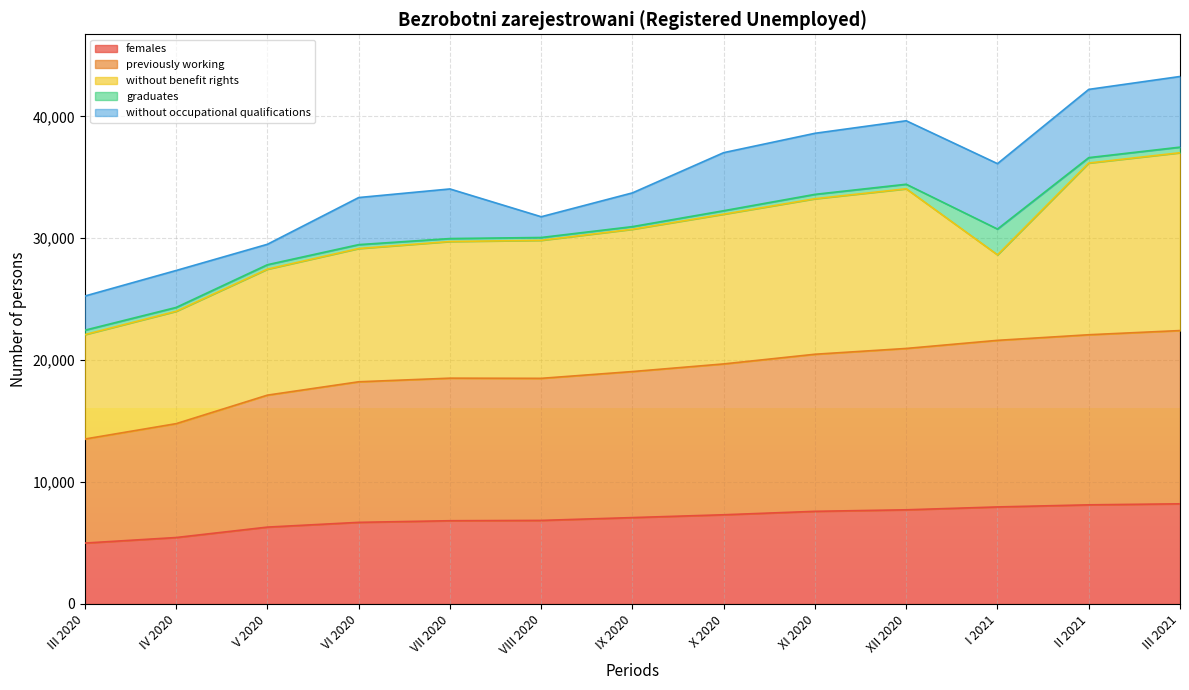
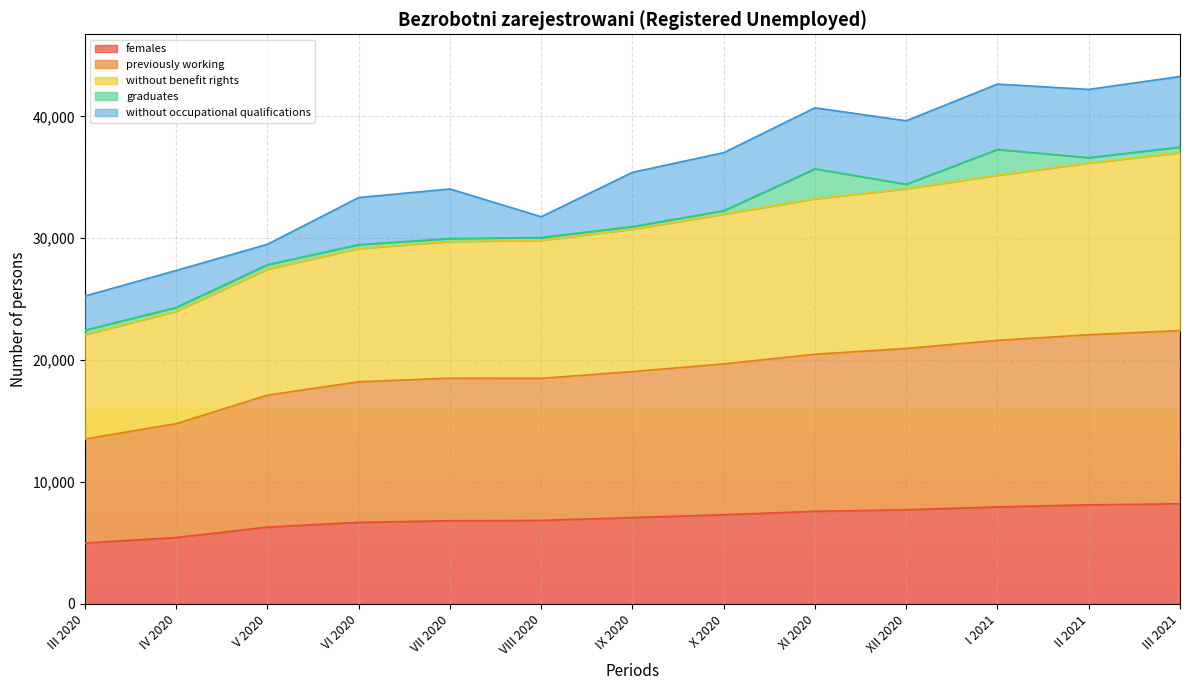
without occupational qualifications, IX 2020: 2,800 -> 4,500
graduates, XI 2020: 400 -> 2,500
without benefit rights, I 2021: 7,000 -> 13,500
